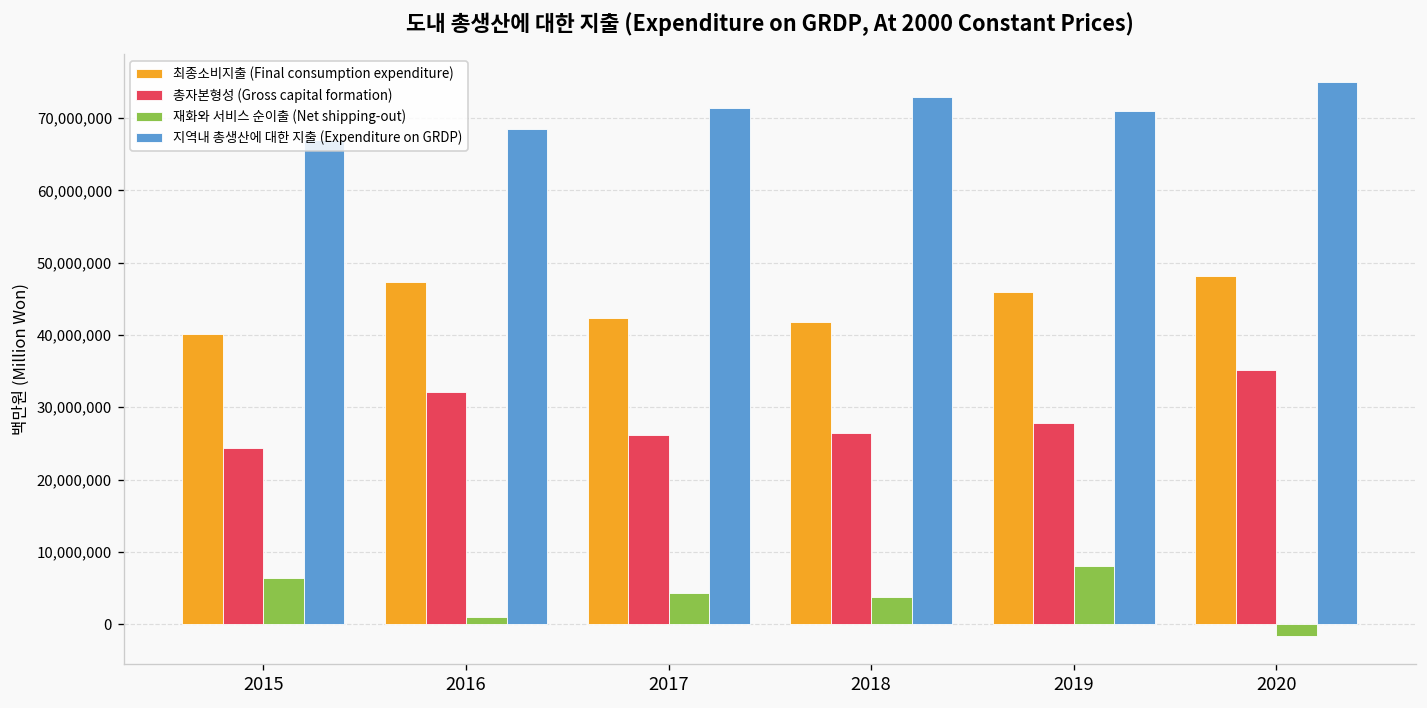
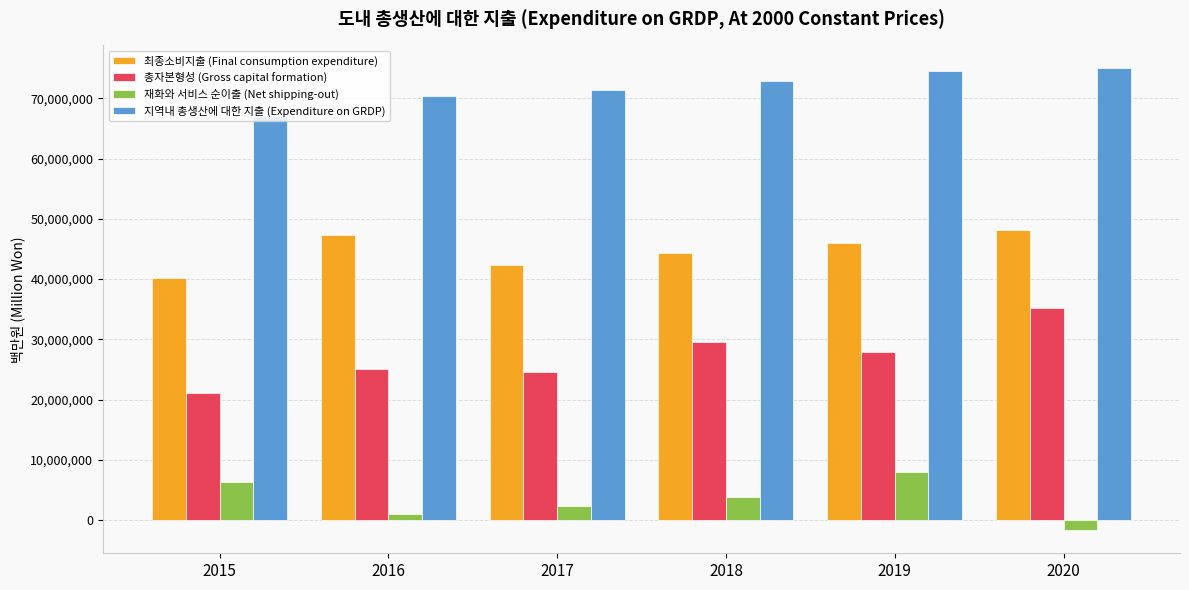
총자본형성 (Gross capital formation), 2015: 24,000,000 -> 21,000,000
총자본형성 (Gross capital formation), 2016: 32,000,000 -> 25,000,000
지역내 총생산에 대한 지출 (Expenditure on GRDP), 2016: 69,000,000 -> 70,000,000
총자본형성 (Gross capital formation), 2017: 26,000,000 -> 25,000,000
재화와 서비스 순이출 (Net shipping-out), 2017: 4,000,000 -> 2,000,000
최종소비지출 (Final consumption expenditure), 2018: 42,000,000 -> 44,000,000
총자본형성 (Gross capital formation), 2018: 26,000,000 -> 29,000,000
지역내 총생산에 대한 지출 (Expenditure on GRDP), 2019: 71,000,000 -> 75,000,000
